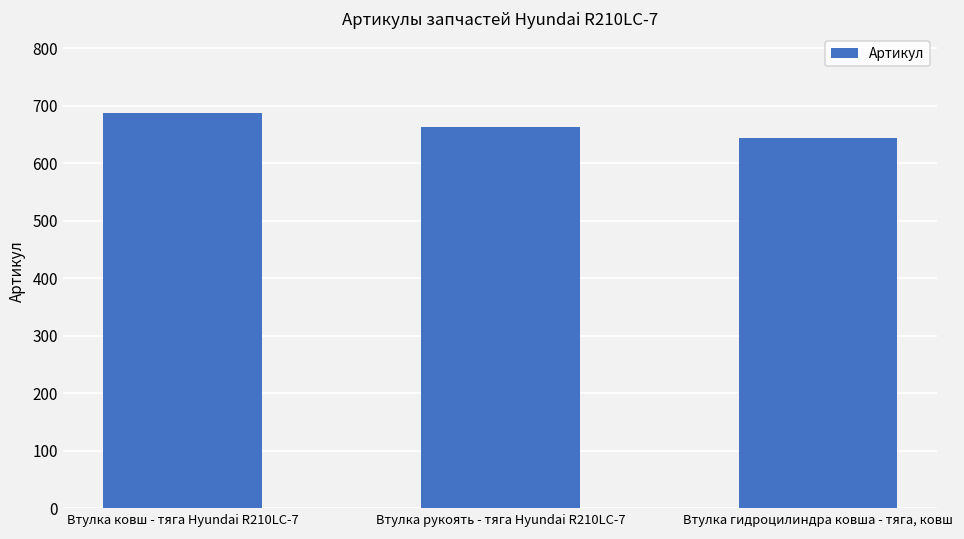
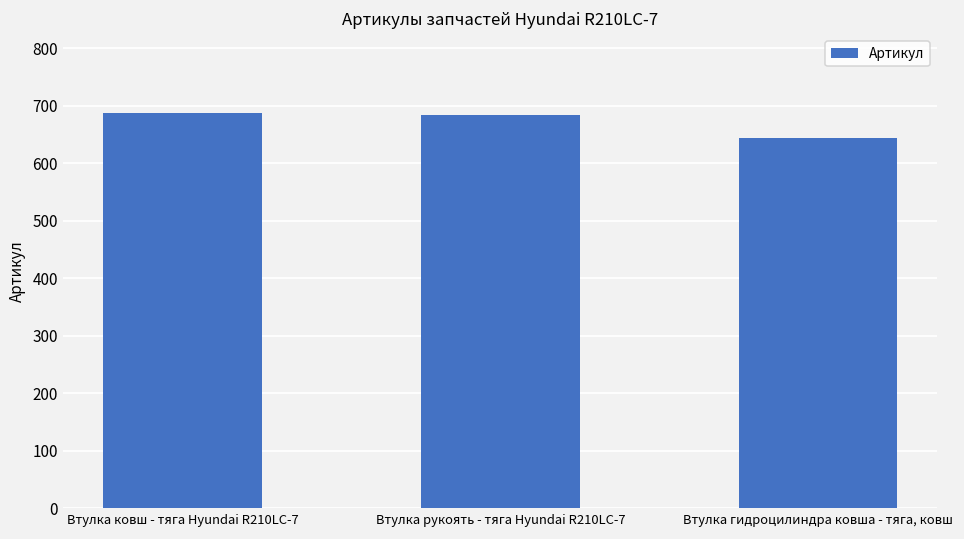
Втулка рукоять - тяга Hyundai R210LC-7: 660 -> 690
